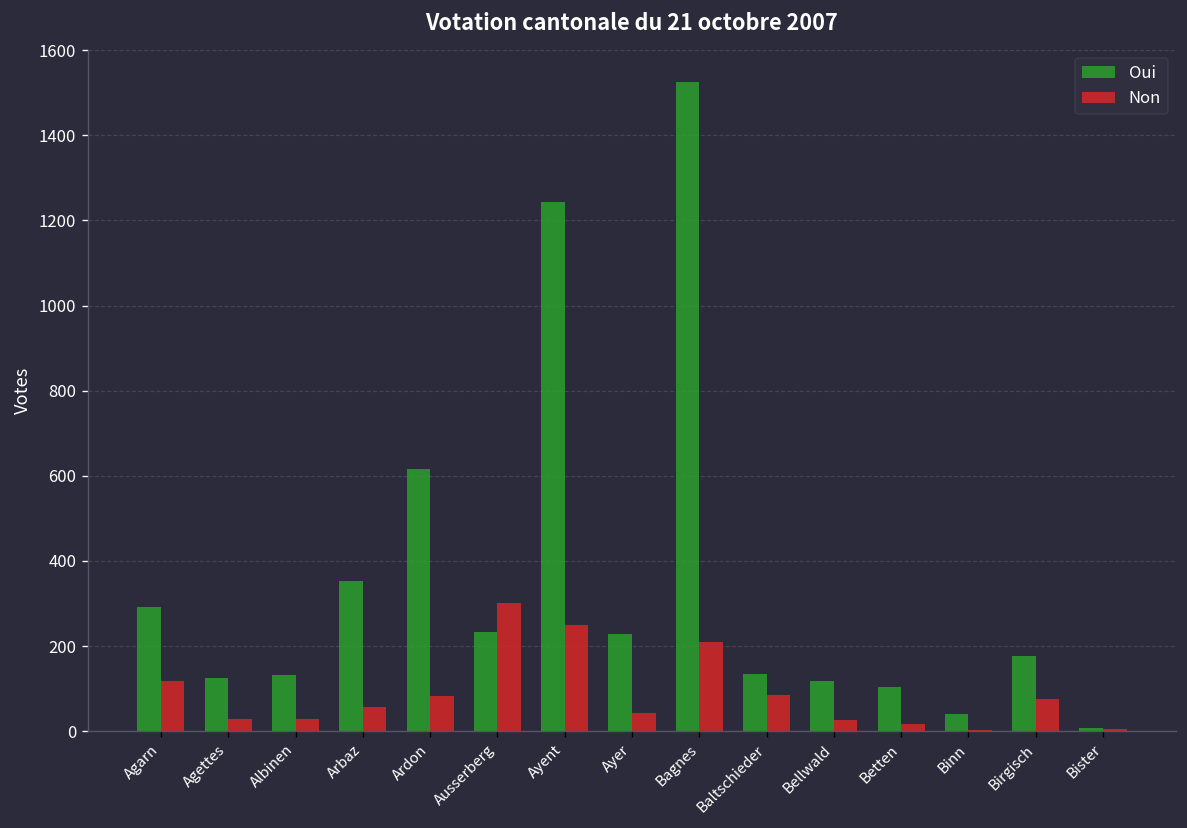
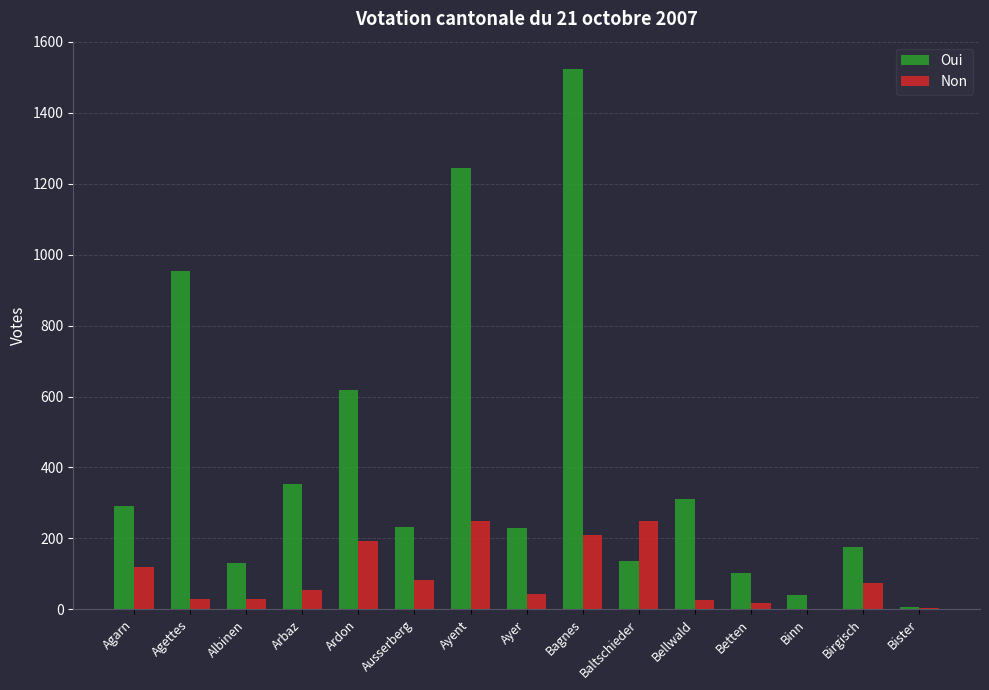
Oui, Agettes: 130 -> 950
Non, Ardon: 80 -> 190
Non, Ausserberg: 300 -> 80
Non, Baltschieder: 90 -> 250
Oui, Bellwald: 120 -> 310
